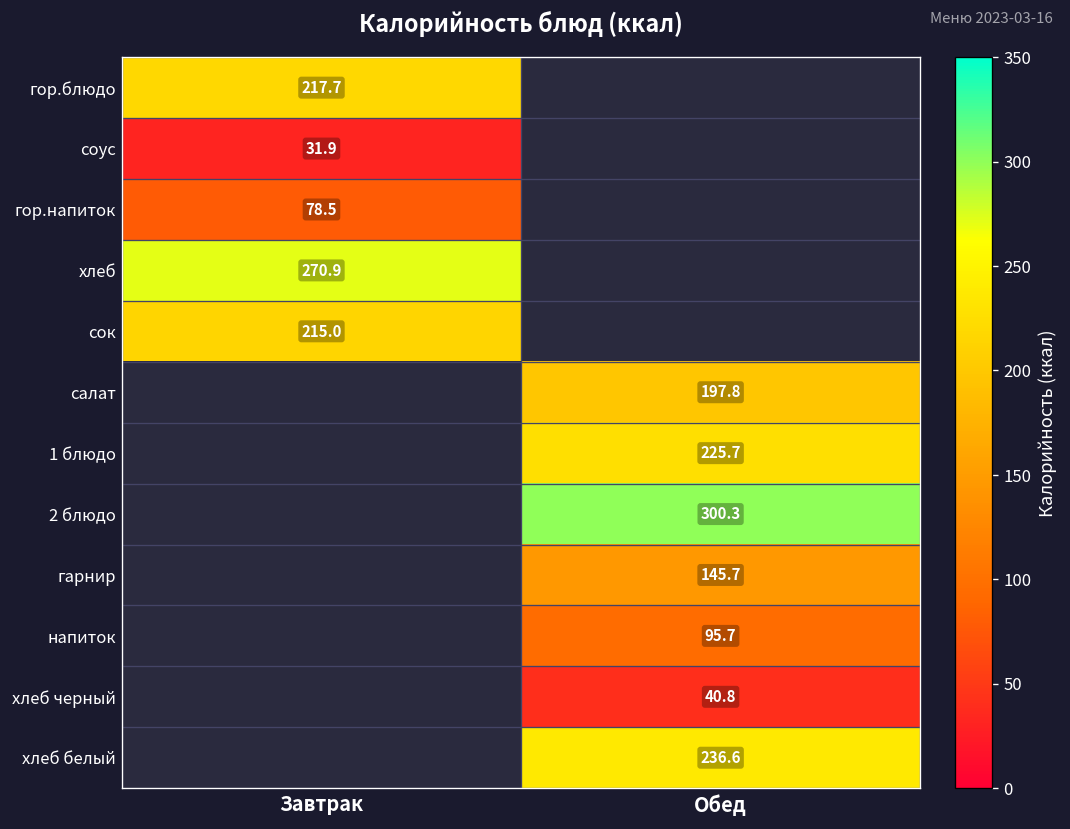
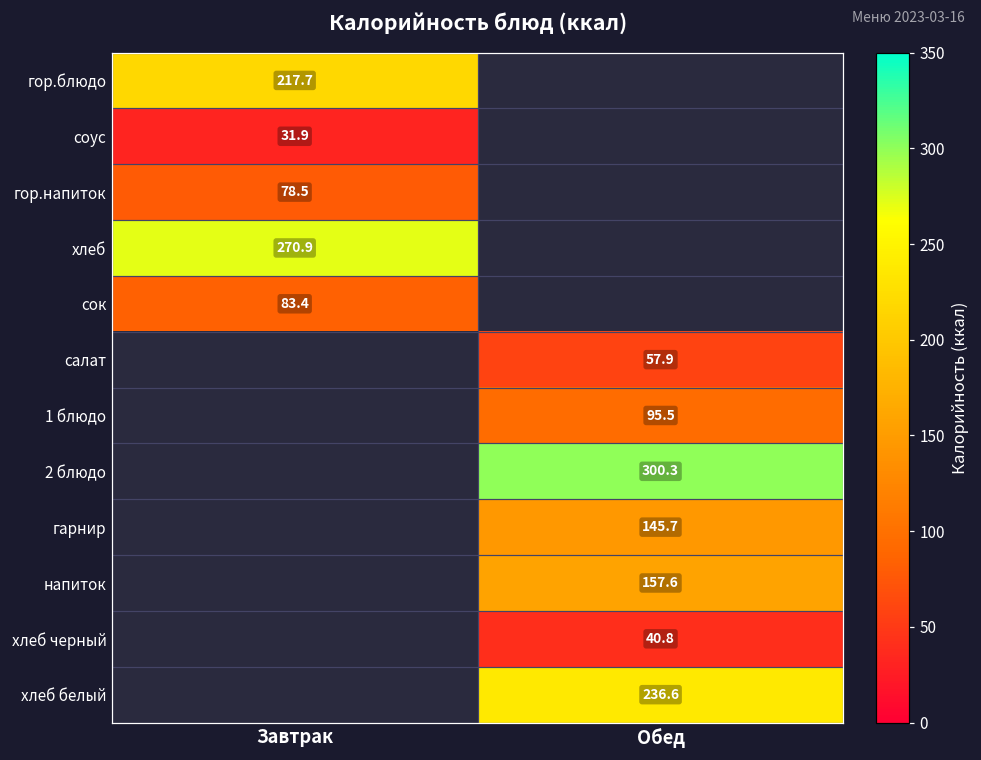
сок, Завтрак: 215.0 -> 83.4
салат, Обед: 197.8 -> 57.9
1 блюдо, Обед: 225.7 -> 95.5
напиток, Обед: 95.7 -> 157.6
